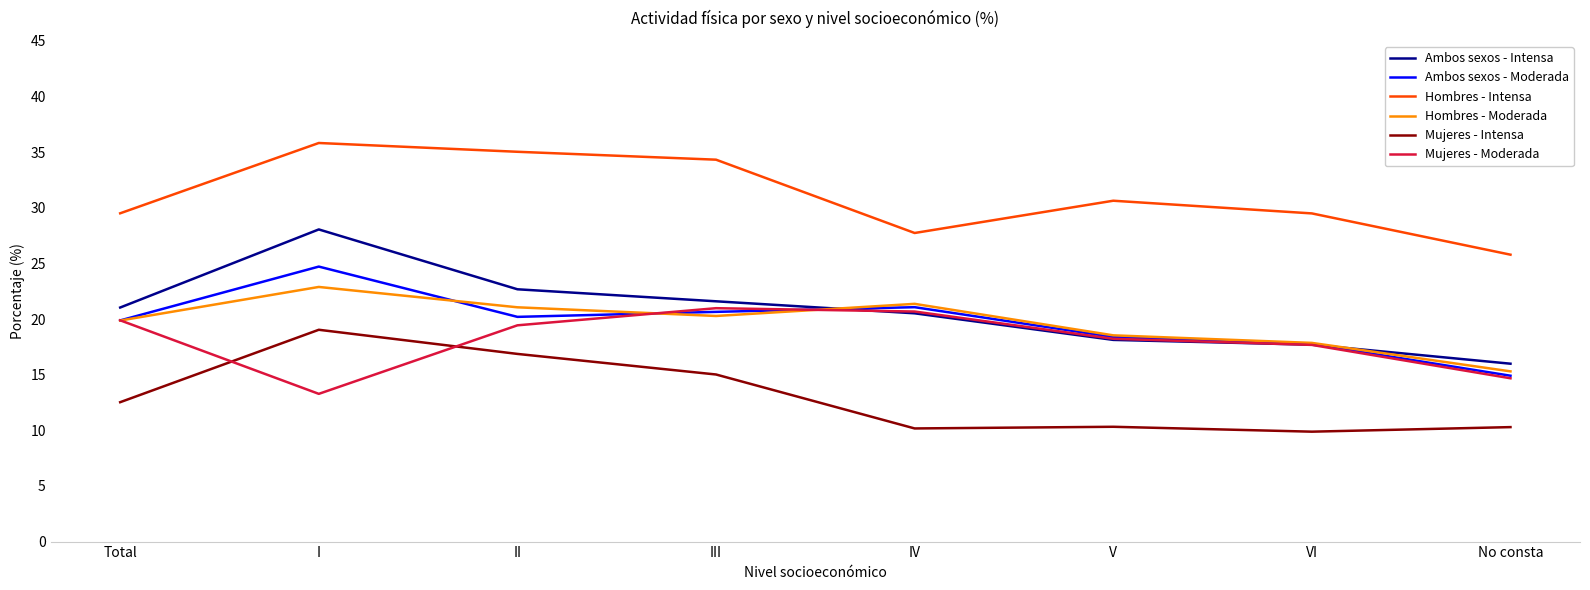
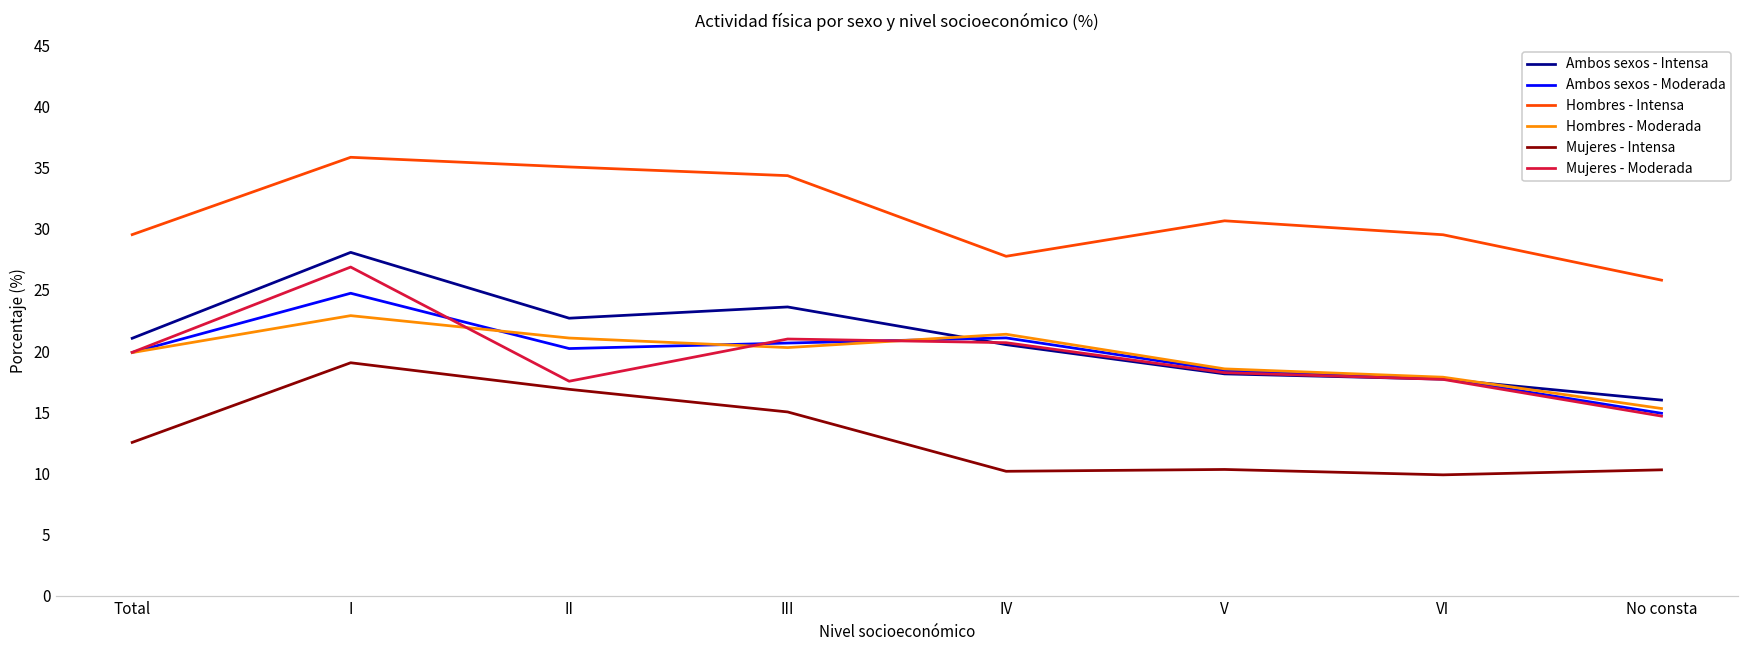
Mujeres - Moderada, I: 13.3 -> 26.9
Mujeres - Moderada, II: 19.4 -> 17.5
Ambos sexos - Intensa, III: 21.6 -> 23.6
